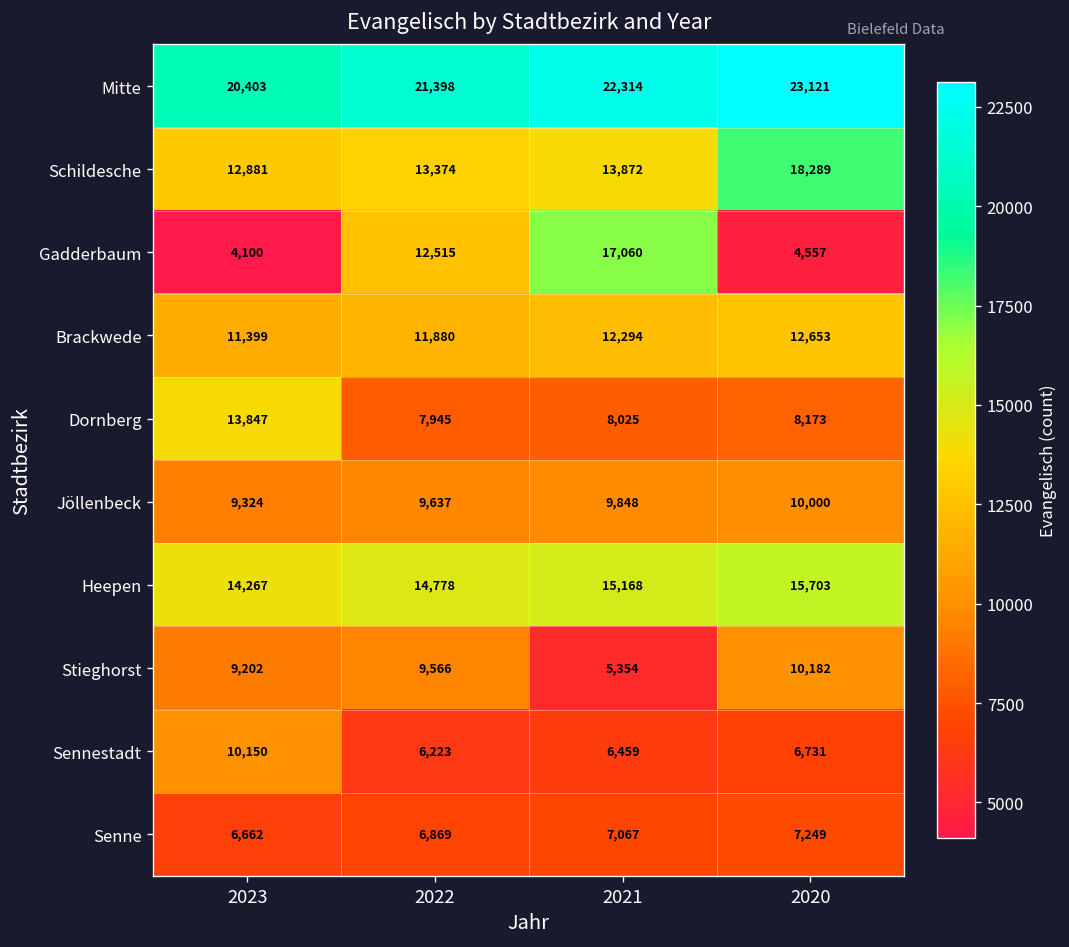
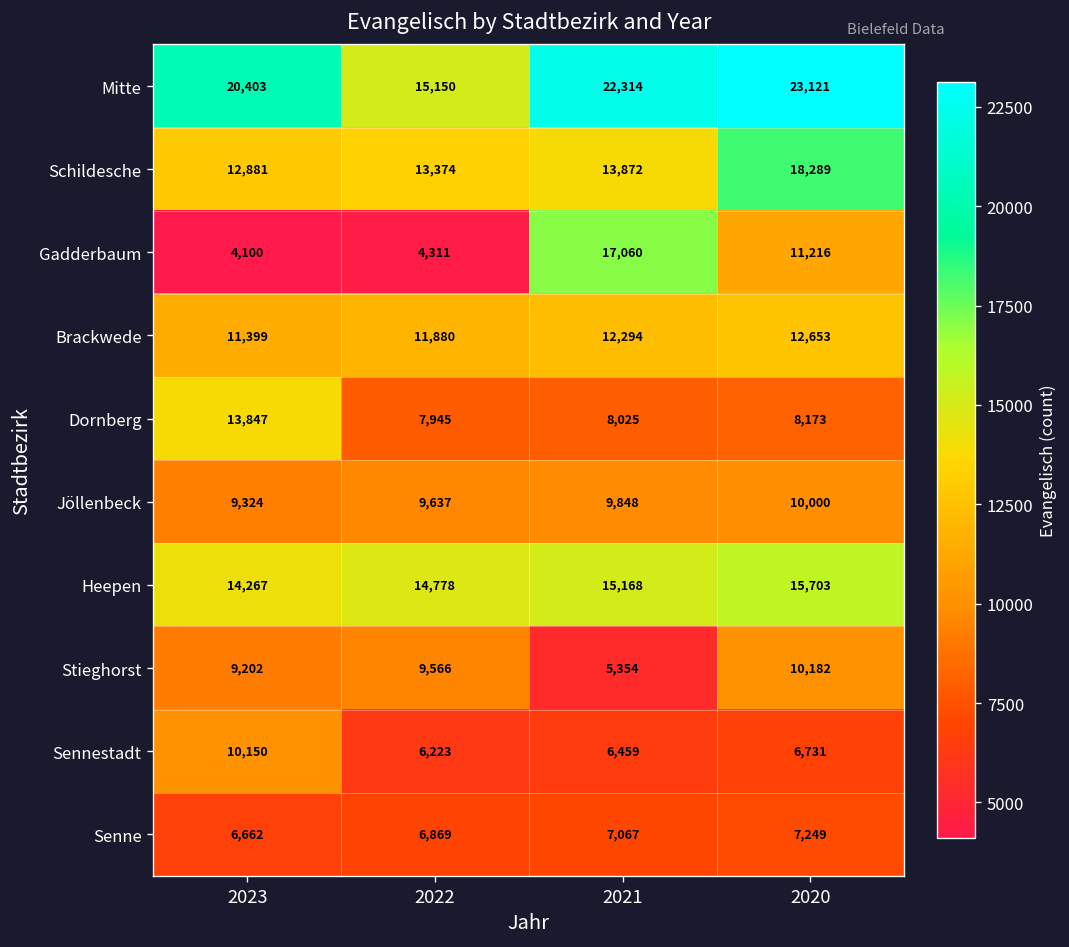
Mitte, 2022: 21,398 -> 15,150
Gadderbaum, 2022: 12,515 -> 4,311
Gadderbaum, 2020: 4,557 -> 11,216
